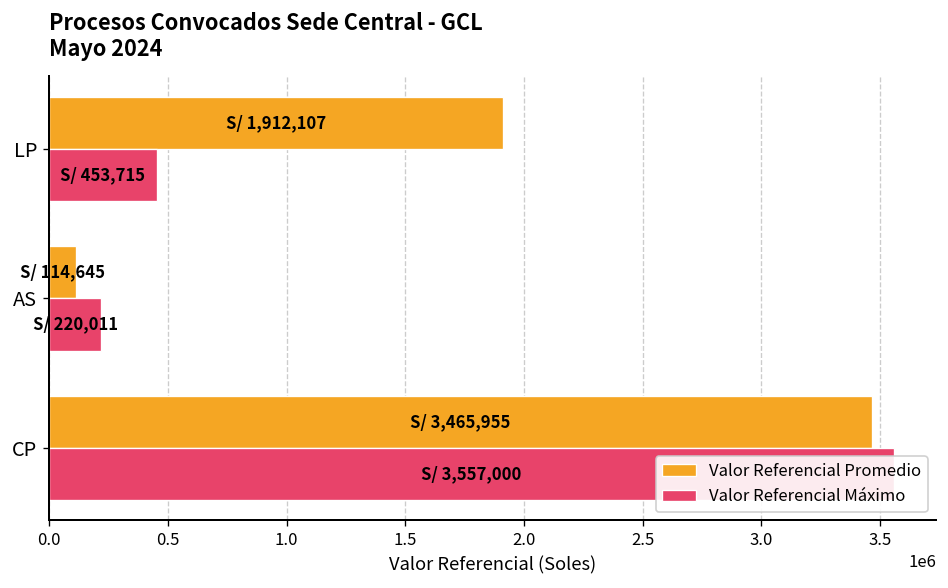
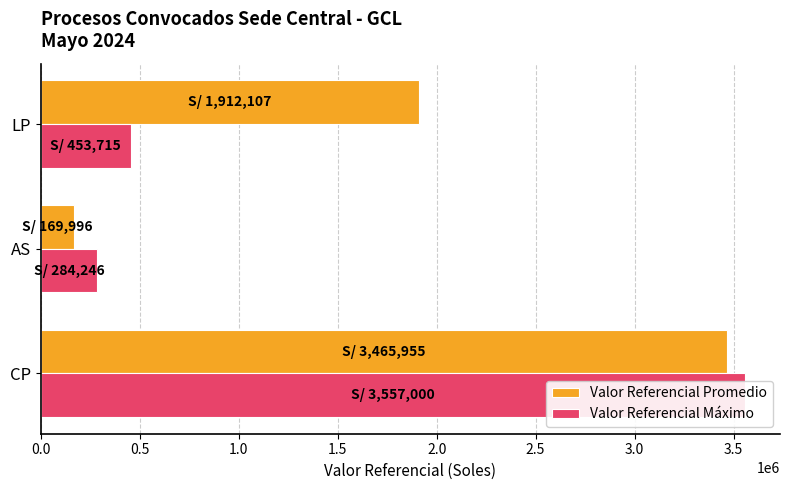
Valor Referencial Promedio, AS: 114,645 -> 169,996
Valor Referencial Máximo, AS: 220,011 -> 284,246
